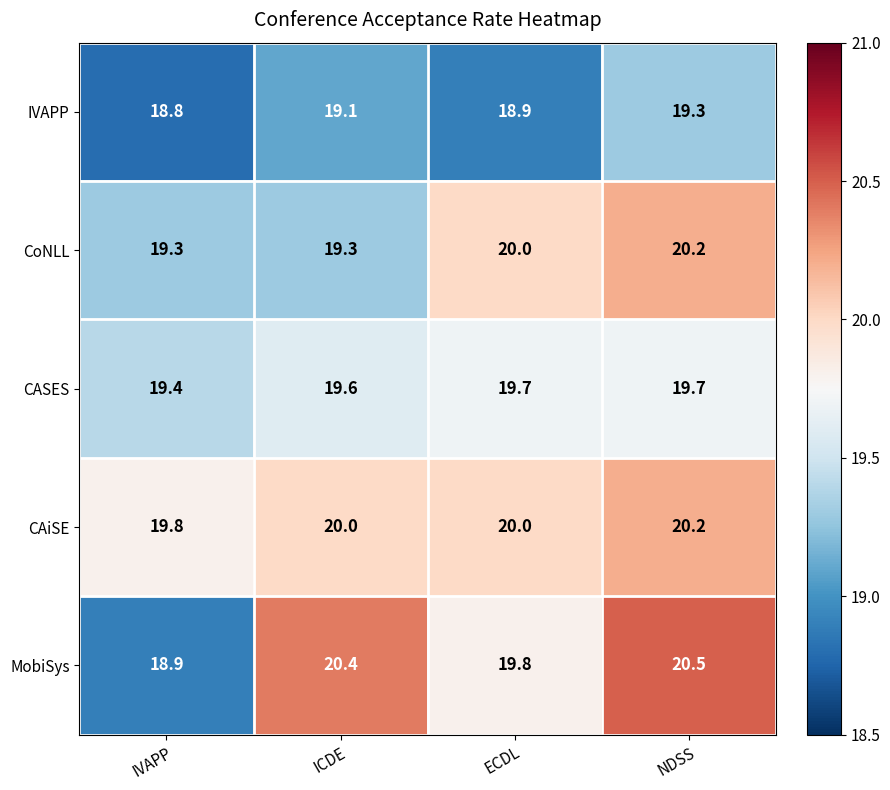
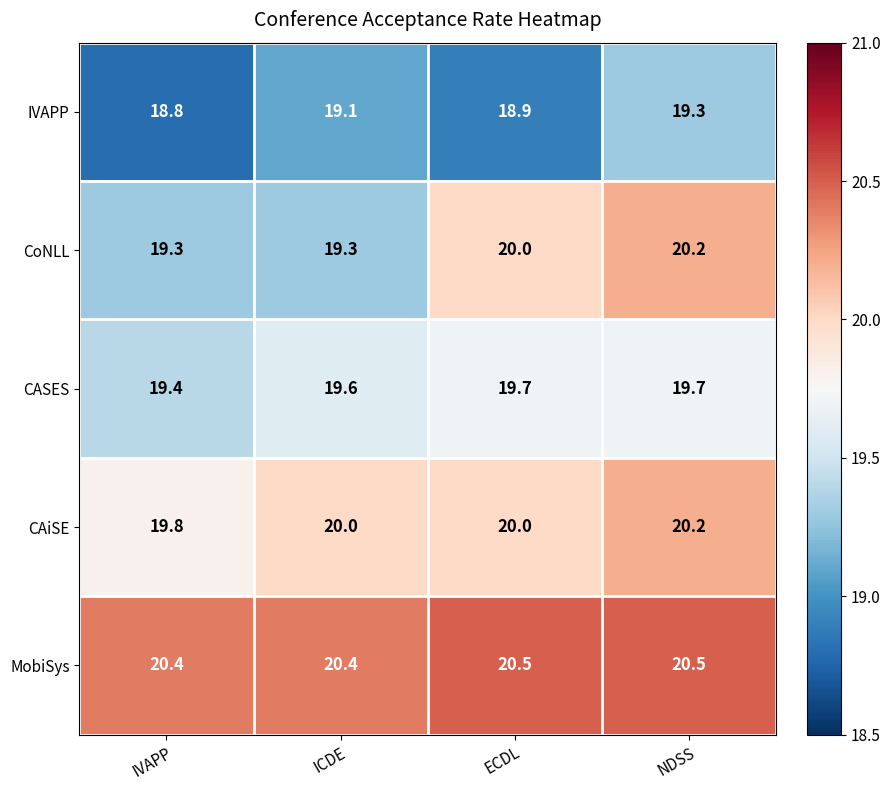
MobiSys, IVAPP: 18.9 -> 20.4
MobiSys, ECDL: 19.8 -> 20.5
